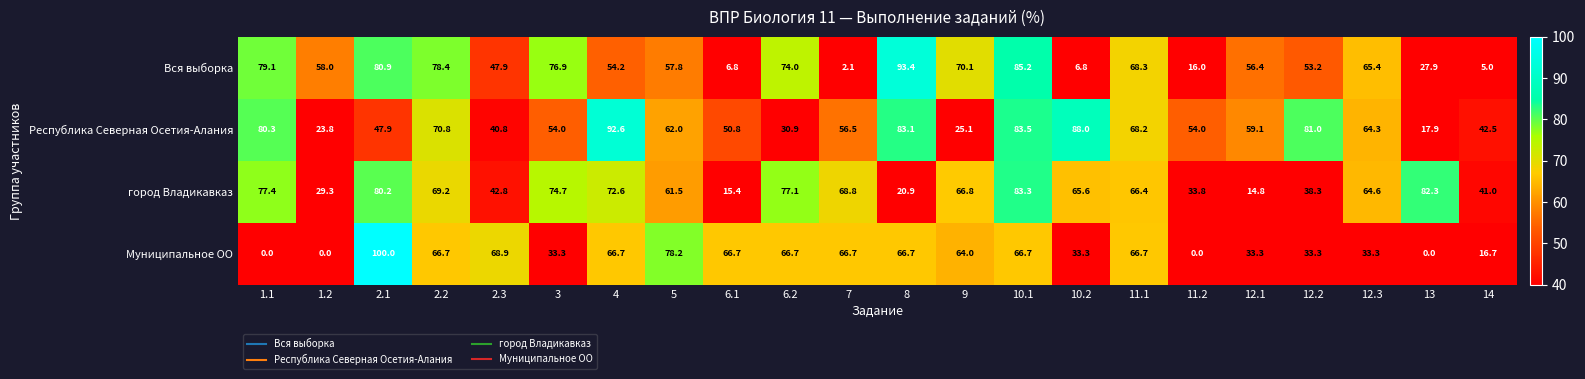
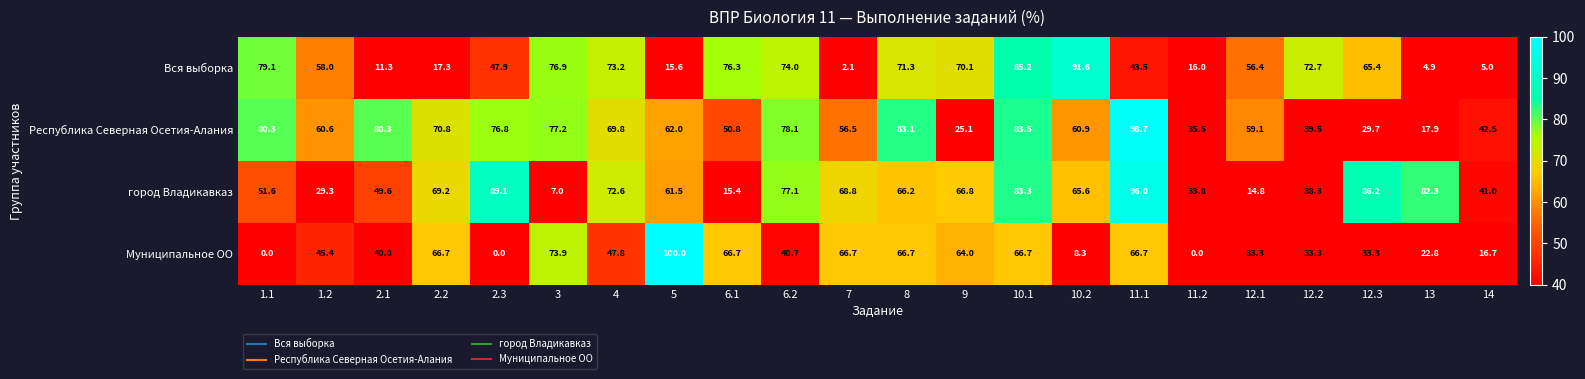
Вся выборка, 2.1: 80.9 -> 11.3
Вся выборка, 2.2: 78.4 -> 17.3
Вся выборка, 4: 54.2 -> 73.2
Вся выборка, 5: 57.8 -> 15.6
Вся выборка, 6.1: 6.8 -> 76.3
Вся выборка, 8: 93.4 -> 71.3
Вся выборка, 10.2: 6.8 -> 91.6
Вся выборка, 11.1: 68.3 -> 43.5
Вся выборка, 12.2: 53.2 -> 72.7
Вся выборка, 13: 27.9 -> 4.9
Республика Северная Осетия-Алания, 1.2: 23.8 -> 60.6
Республика Северная Осетия-Алания, 2.1: 47.9 -> 80.3
Республика Северная Осетия-Алания, 2.3: 40.8 -> 76.8
Республика Северная Осетия-Алания, 3: 54.0 -> 77.2
Республика Северная Осетия-Алания, 4: 92.6 -> 69.8
Республика Северная Осетия-Алания, 6.2: 30.9 -> 78.1
Республика Северная Осетия-Алания, 10.2: 88.0 -> 60.9
Республика Северная Осетия-Алания, 11.1: 68.2 -> 98.7
Республика Северная Осетия-Алания, 11.2: 54.0 -> 35.5
Республика Северная Осетия-Алания, 12.2: 81.0 -> 39.5
Республика Северная Осетия-Алания, 12.3: 64.3 -> 29.7
город Владикавказ, 1.1: 77.4 -> 51.6
город Владикавказ, 2.1: 80.2 -> 49.6
город Владикавказ, 2.3: 42.8 -> 89.1
город Владикавказ, 3: 74.7 -> 7.0
город Владикавказ, 8: 20.9 -> 66.2
город Владикавказ, 11.1: 66.4 -> 96.0
город Владикавказ, 12.3: 64.6 -> 86.2
Муниципальное ОО, 1.2: 0.0 -> 45.4
Муниципальное ОО, 2.1: 100.0 -> 40.0
Муниципальное ОО, 2.3: 68.9 -> 0.0
Муниципальное ОО, 3: 33.3 -> 73.9
Муниципальное ОО, 4: 66.7 -> 47.8
Муниципальное ОО, 5: 78.2 -> 100.0
Муниципальное ОО, 6.2: 66.7 -> 40.7
Муниципальное ОО, 10.2: 33.3 -> 8.3
Муниципальное ОО, 13: 0.0 -> 22.8
